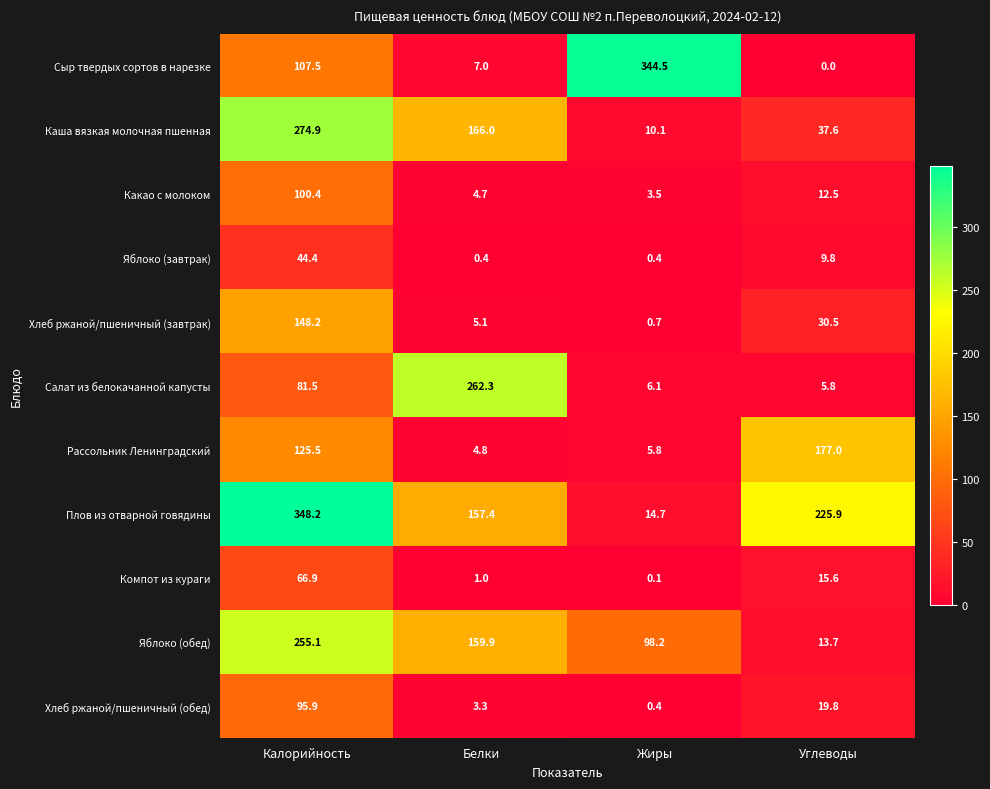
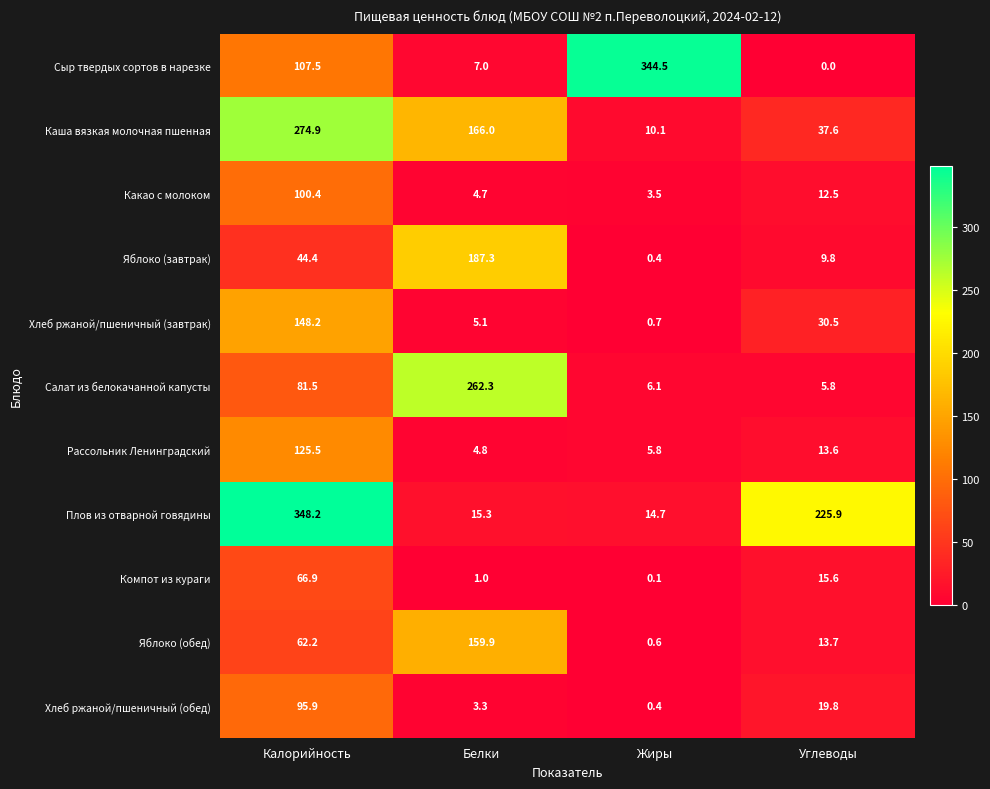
Яблоко (завтрак), Белки: 0.4 -> 187.3
Рассольник Ленинградский, Углеводы: 177.0 -> 13.6
Плов из отварной говядины, Белки: 157.4 -> 15.3
Яблоко (обед), Калорийность: 255.1 -> 62.2
Яблоко (обед), Жиры: 98.2 -> 0.6
